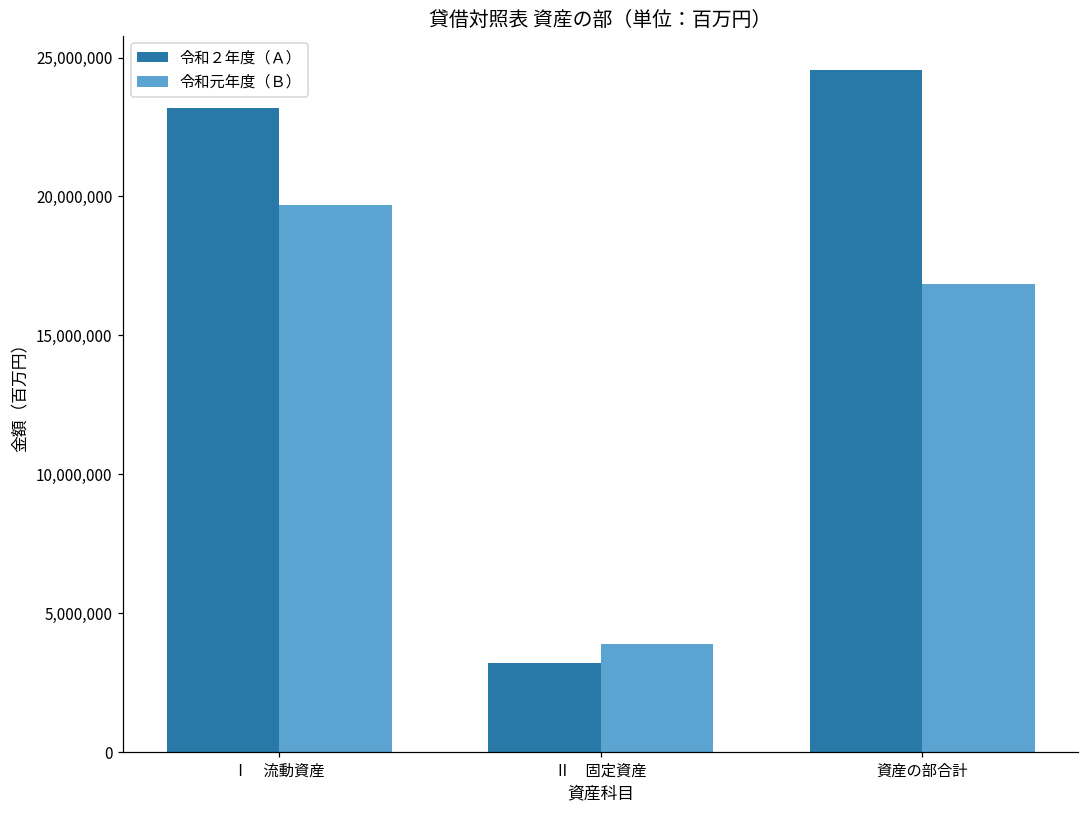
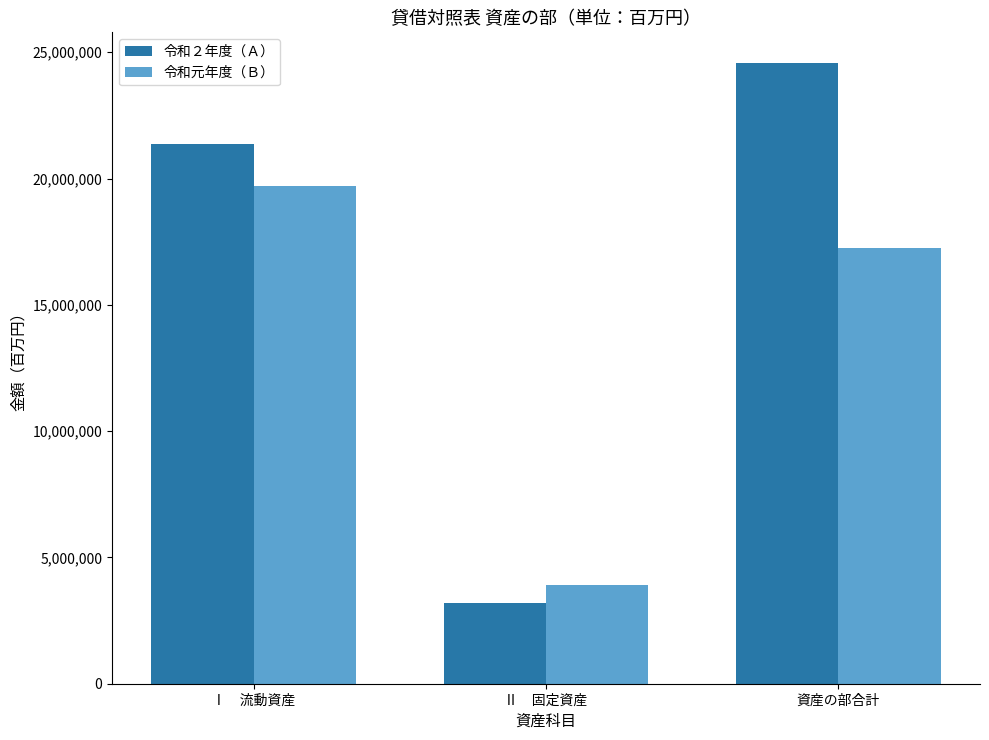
令和２年度（Ａ）, Ⅰ 流動資産: 23,200,000 -> 21,400,000
令和元年度（Ｂ）, 資産の部合計: 16,800,000 -> 17,300,000
